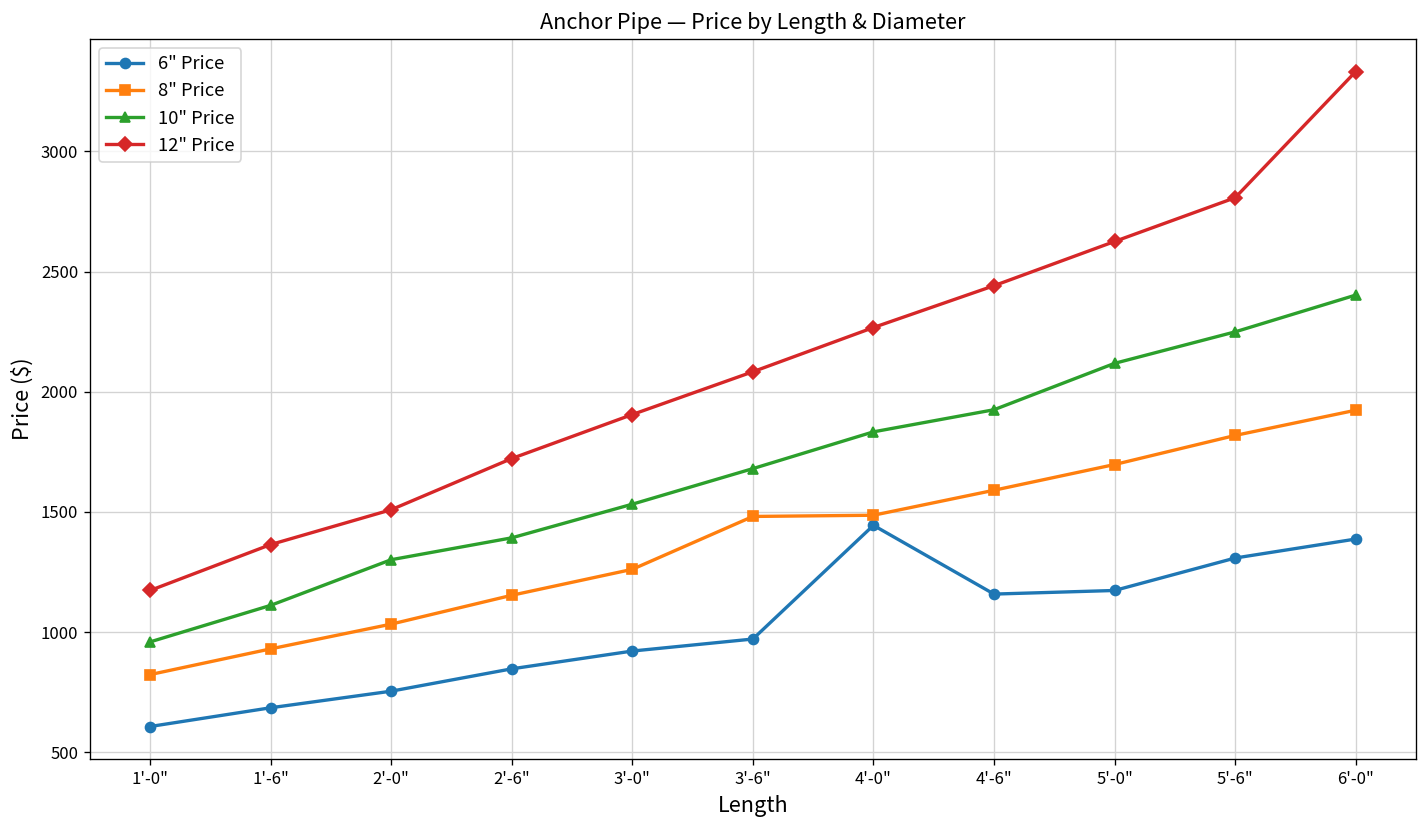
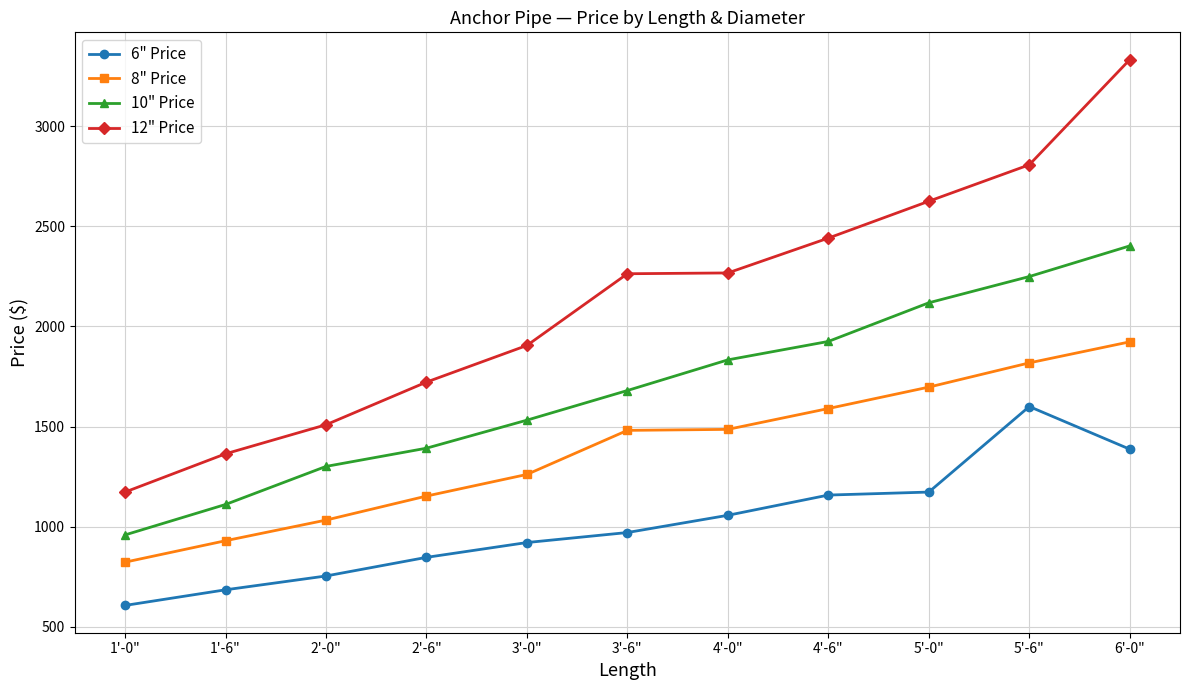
12" Price, 3'-6": 2080 -> 2260
6" Price, 4'-0": 1440 -> 1060
6" Price, 5'-6": 1310 -> 1600
